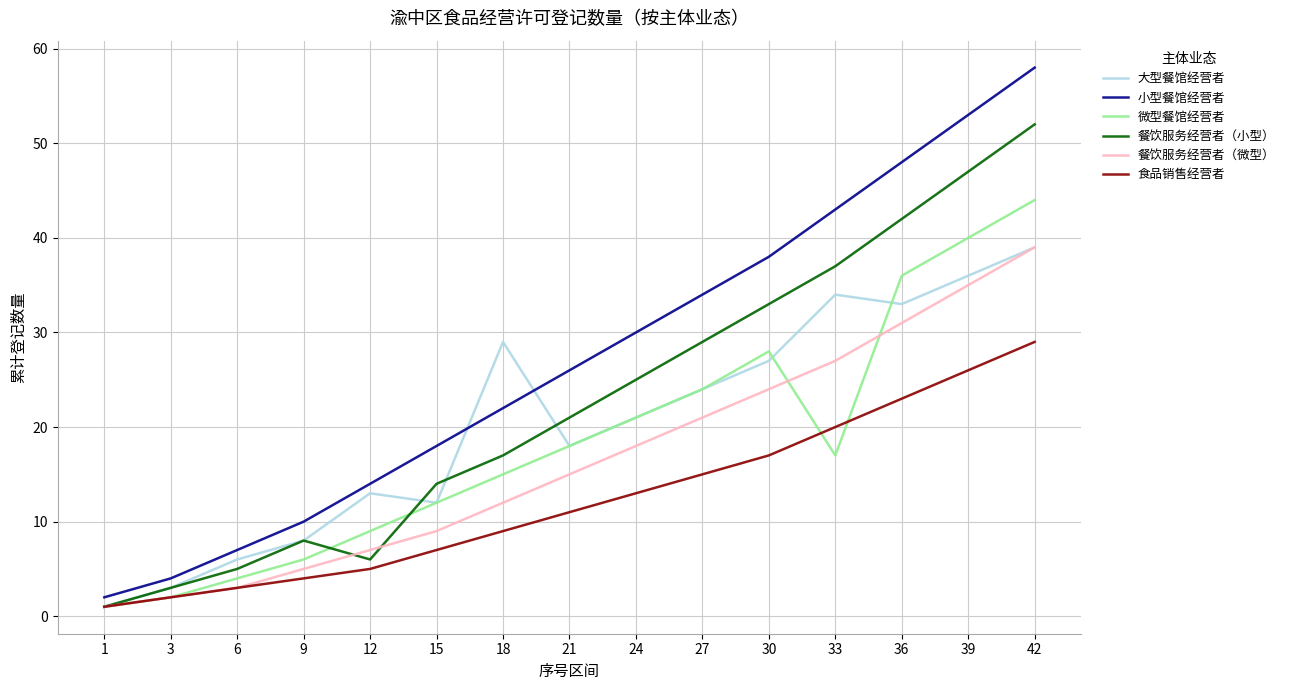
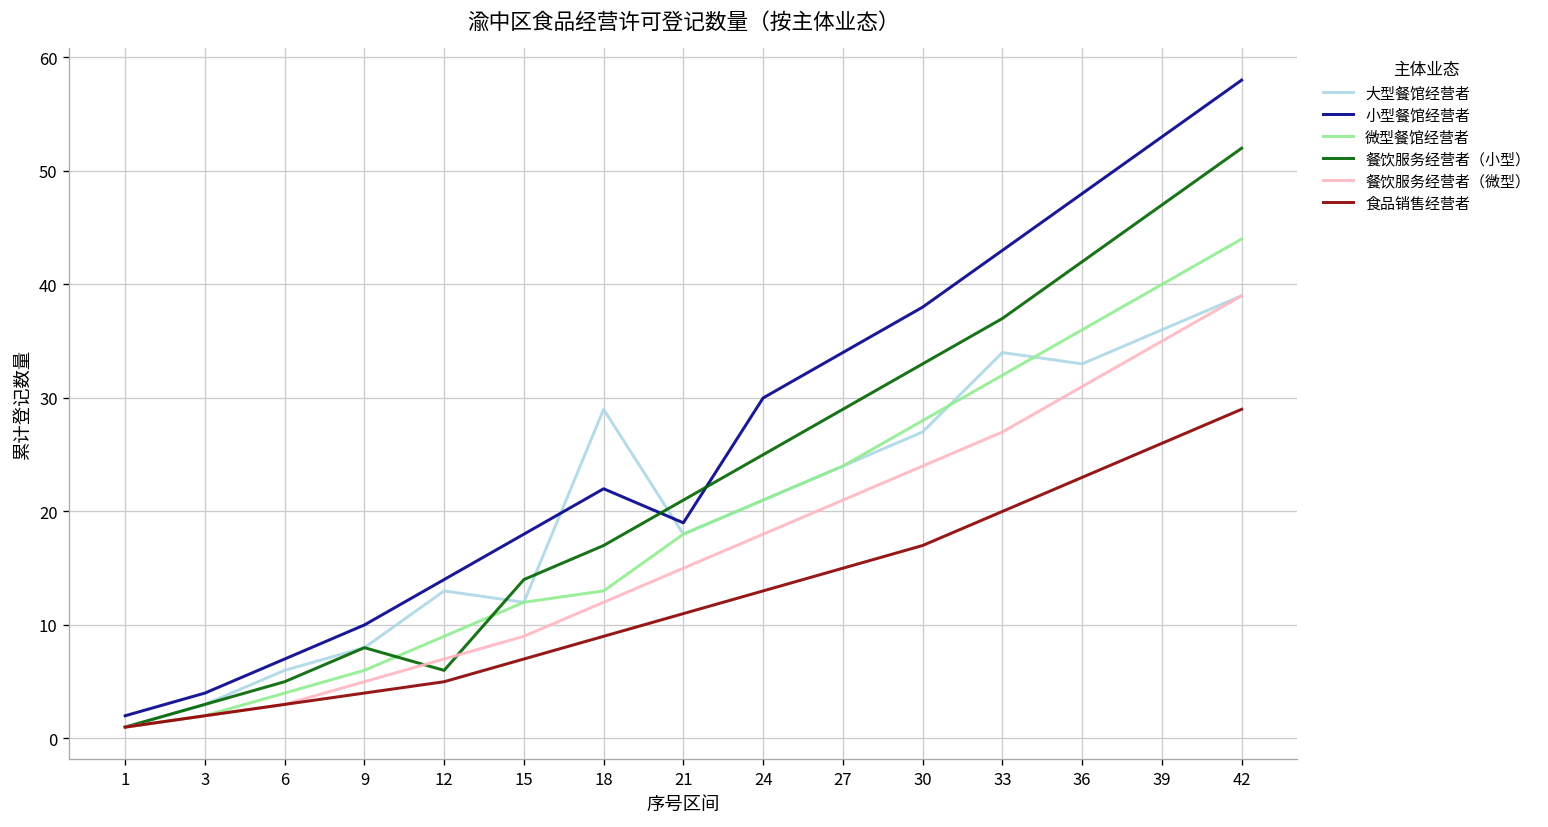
微型餐馆经营者, 18: 15 -> 13
小型餐馆经营者, 21: 26 -> 19
微型餐馆经营者, 33: 17 -> 32
